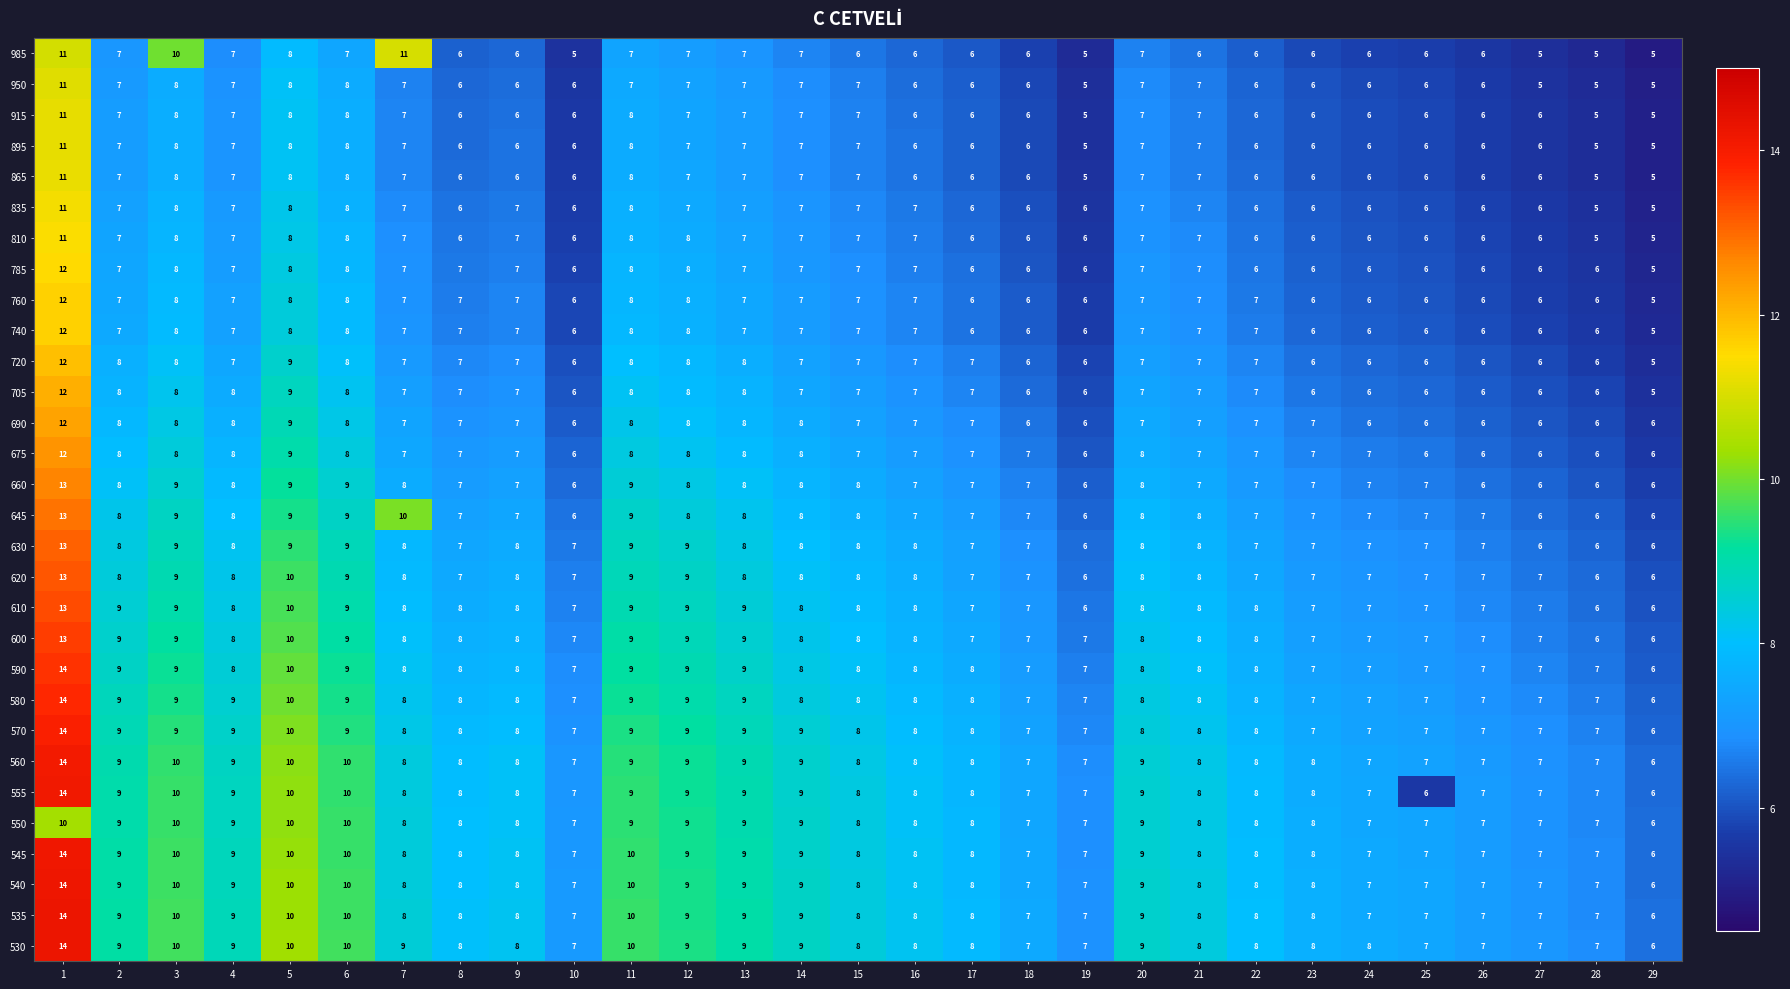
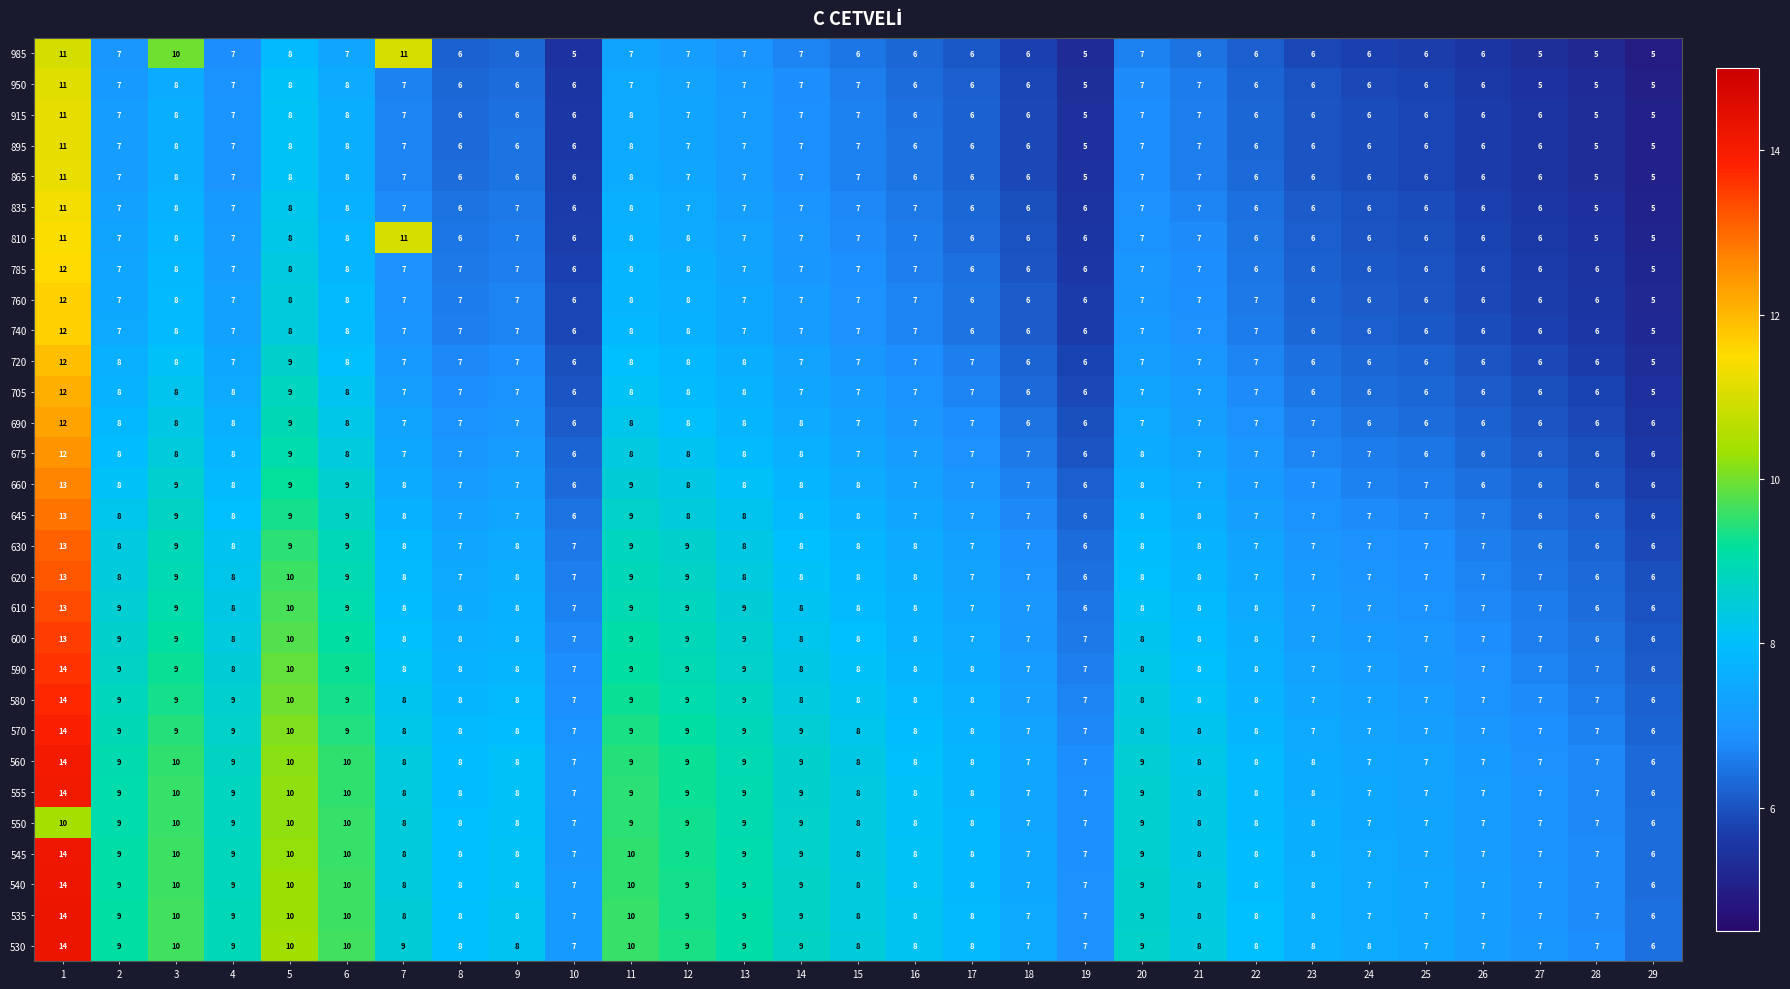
810, 7: 7 -> 11
645, 7: 10 -> 8
555, 25: 6 -> 7
